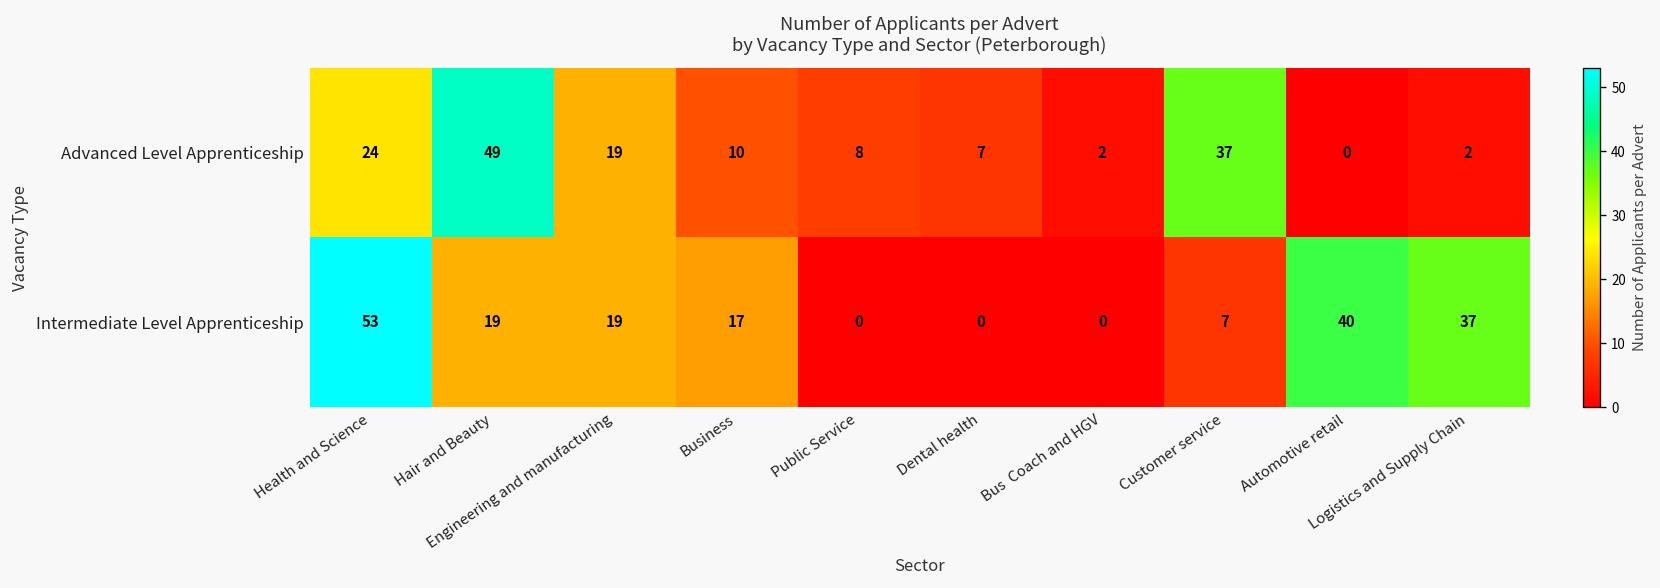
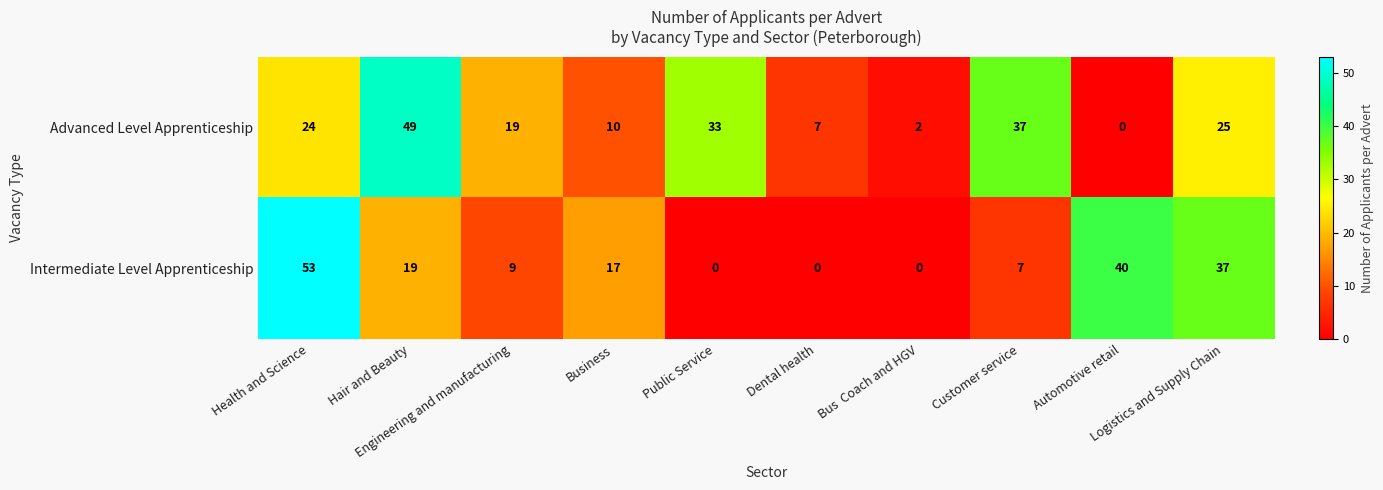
Advanced Level Apprenticeship, Public Service: 8 -> 33
Advanced Level Apprenticeship, Logistics and Supply Chain: 2 -> 25
Intermediate Level Apprenticeship, Engineering and manufacturing: 19 -> 9
